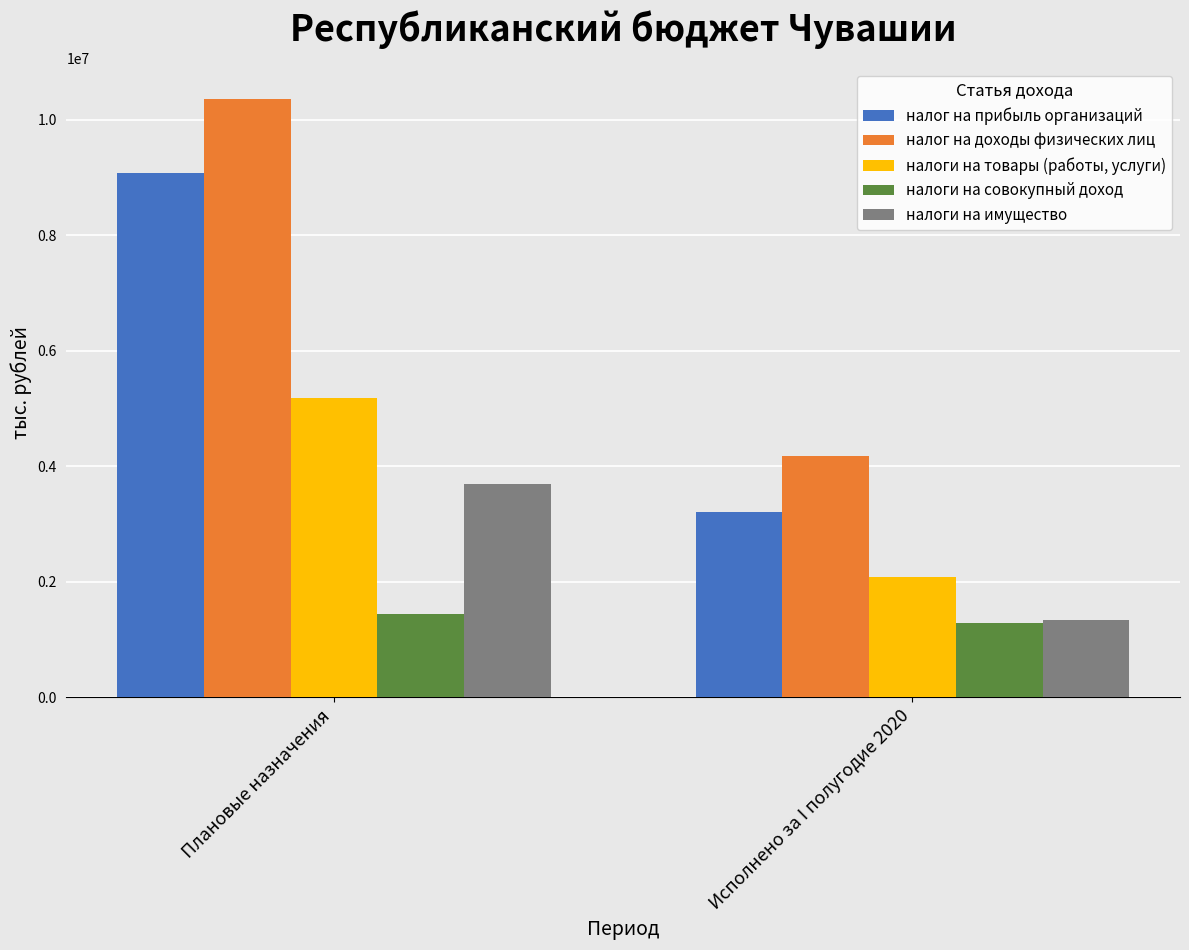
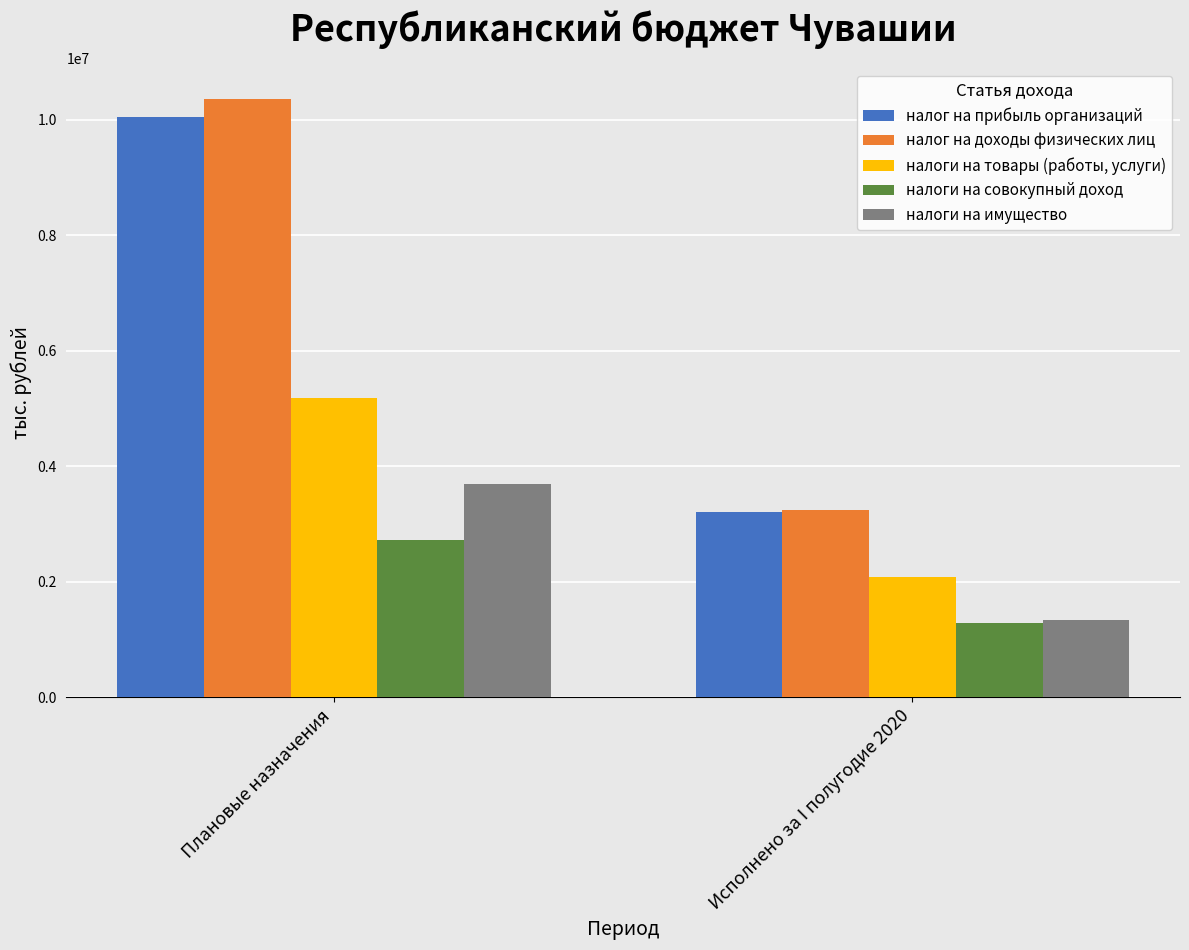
налог на прибыль организаций, Плановые назначения: 9100000 -> 10000000
налоги на совокупный доход, Плановые назначения: 1400000 -> 2700000
налог на доходы физических лиц, Исполнено за I полугодие 2020: 4200000 -> 3200000
